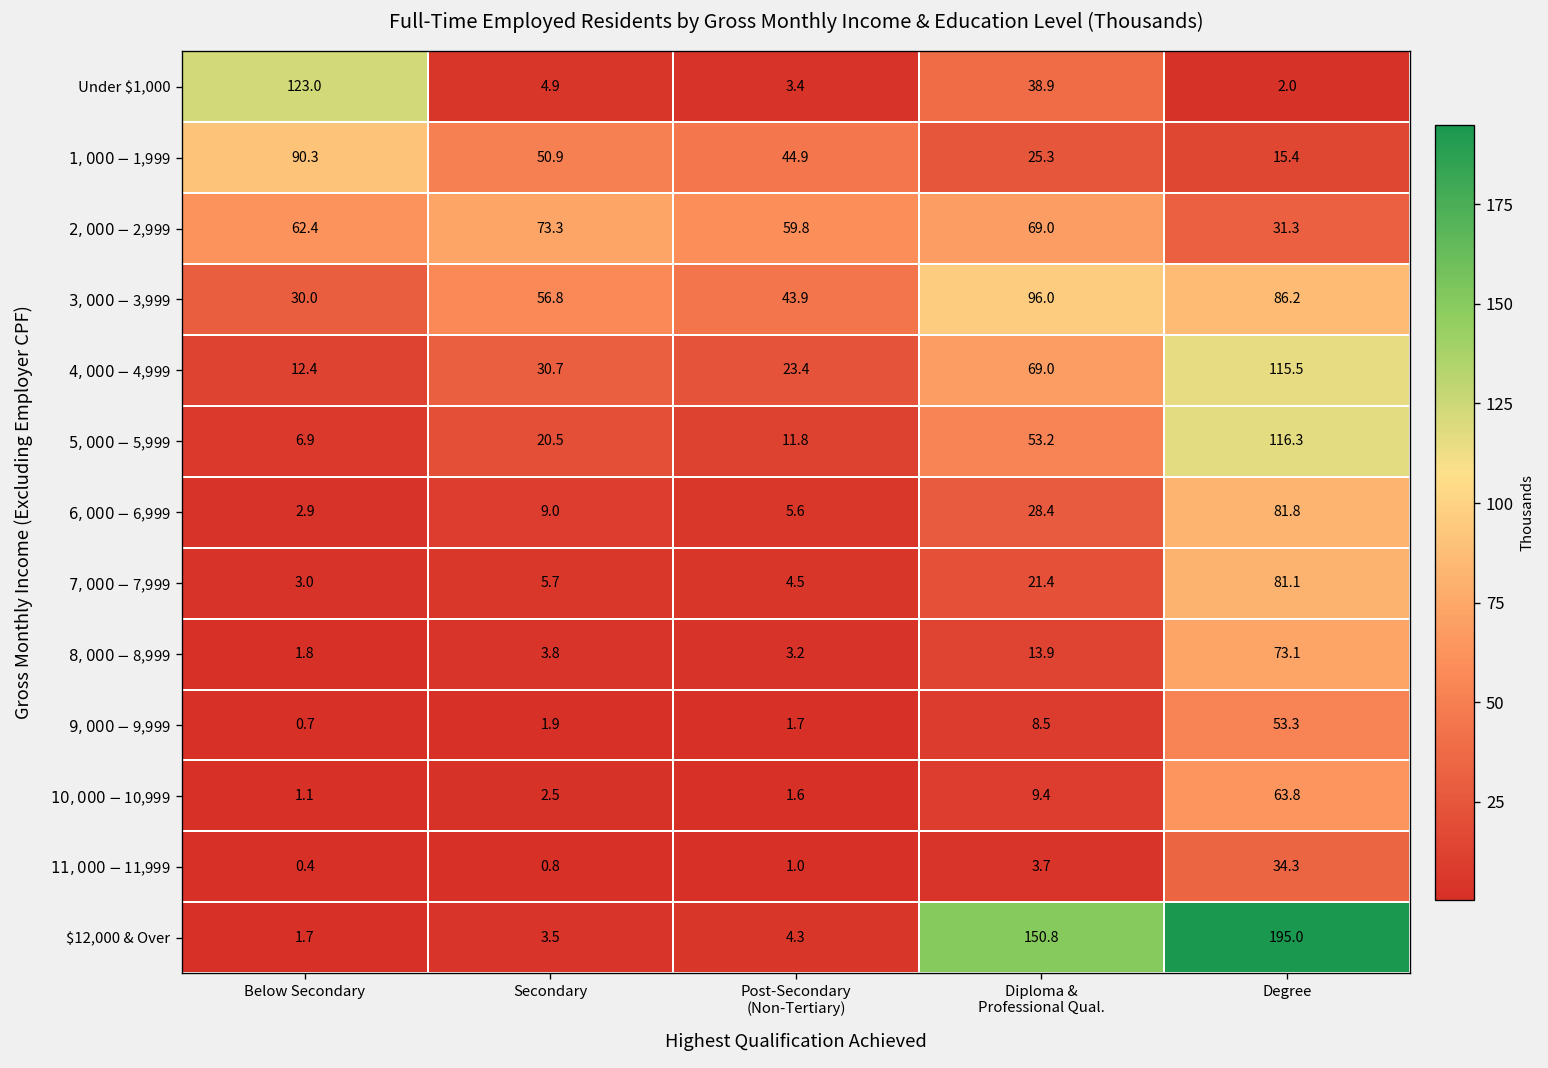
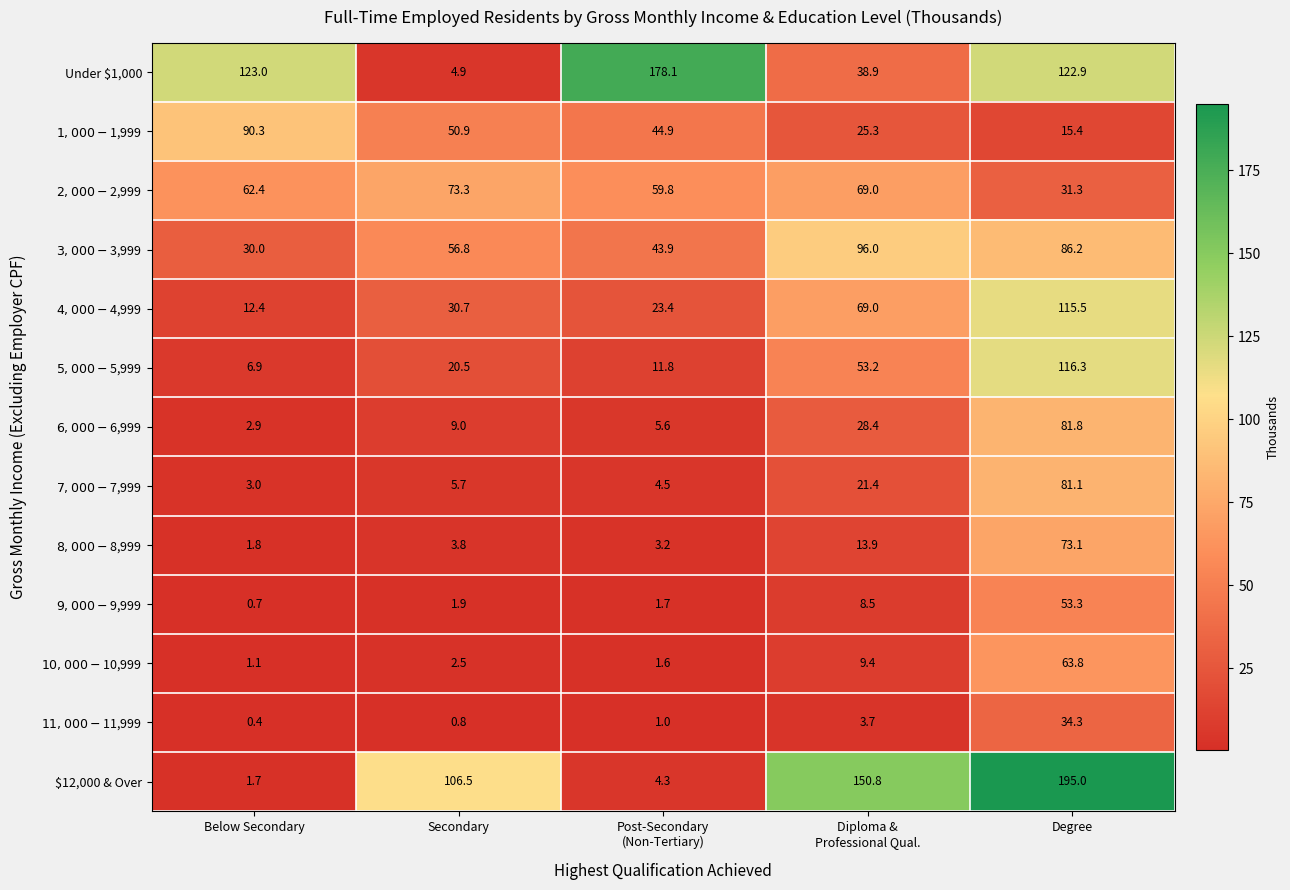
Under $1,000, Post-Secondary (Non-Tertiary): 3.4 -> 178.1
Under $1,000, Degree: 2.0 -> 122.9
$12,000 & Over, Secondary: 3.5 -> 106.5
